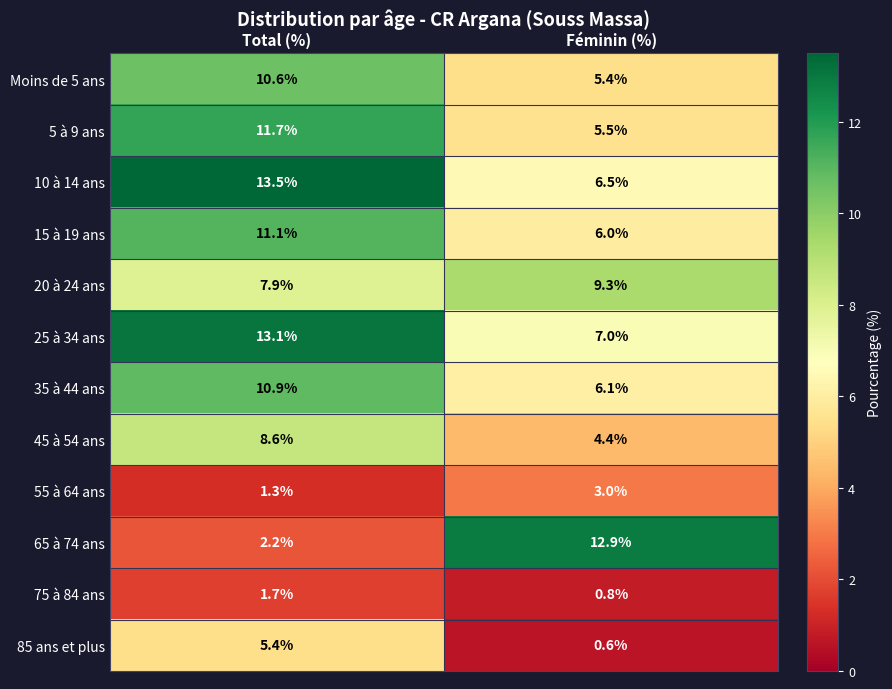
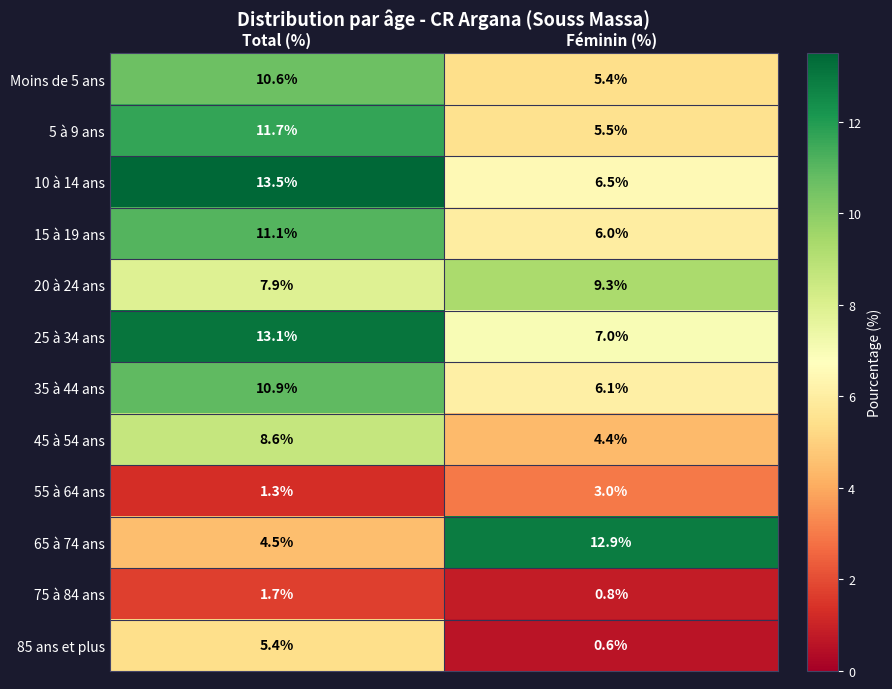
65 à 74 ans, Total (%): 2.2% -> 4.5%
